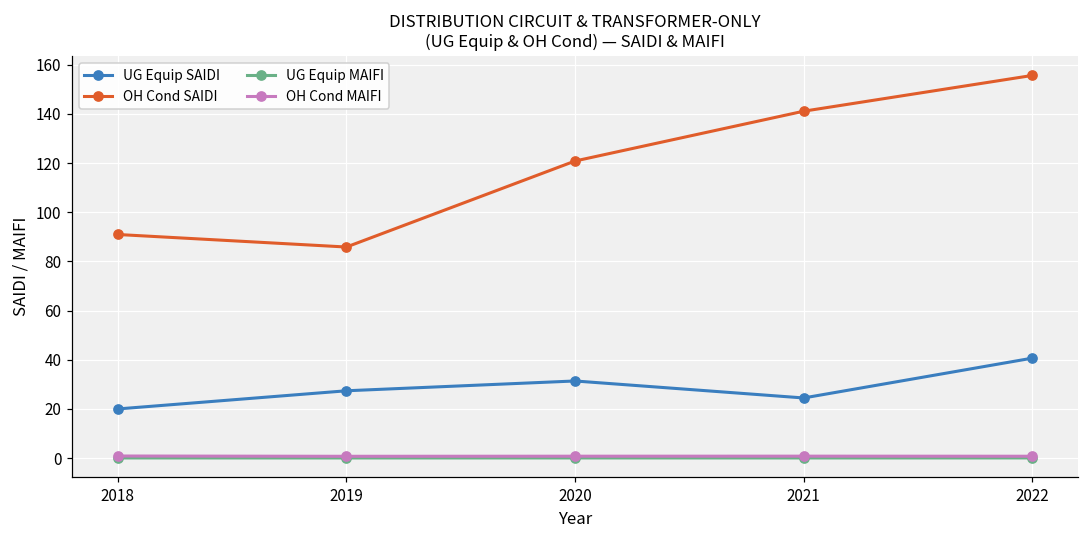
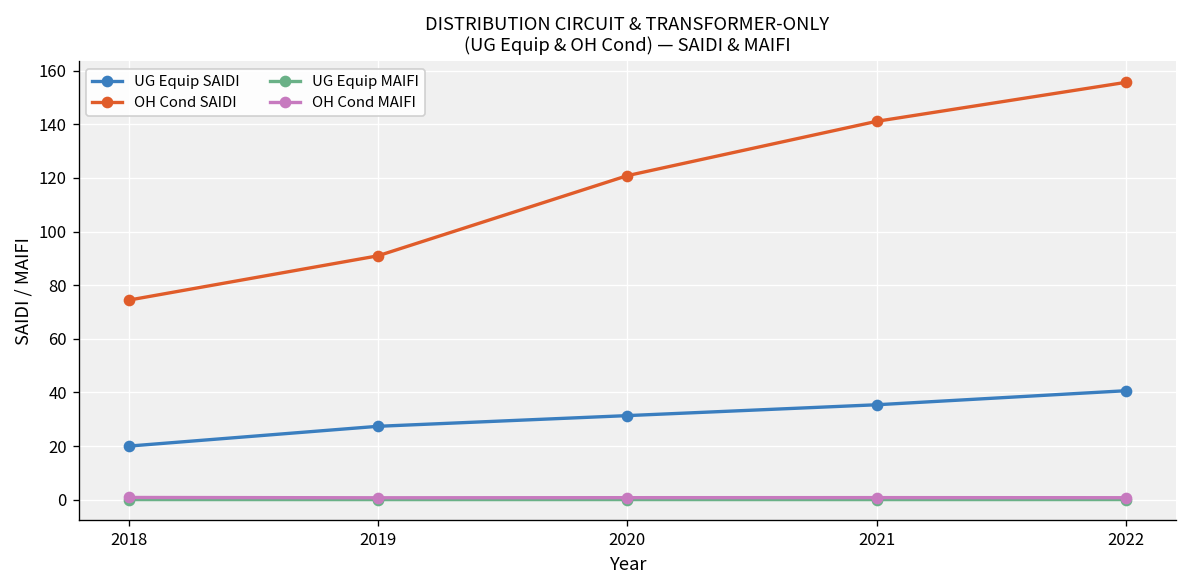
OH Cond SAIDI, 2018: 91 -> 74
OH Cond SAIDI, 2019: 86 -> 91
UG Equip SAIDI, 2021: 24 -> 35
